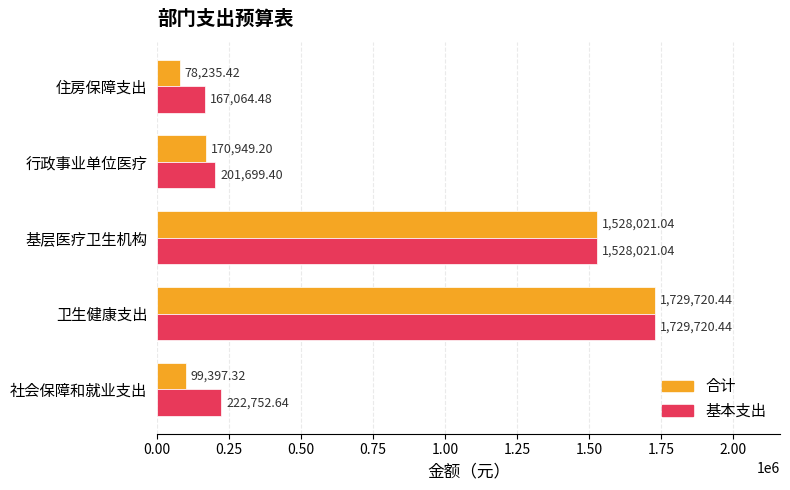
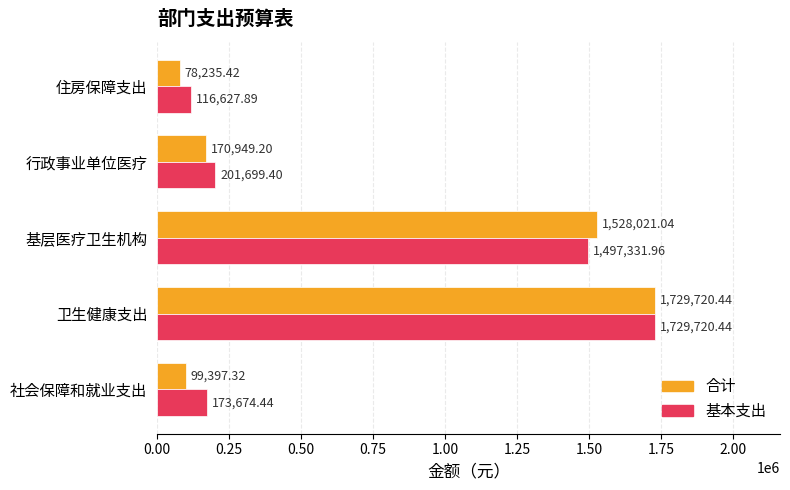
基本支出, 住房保障支出: 167,064.48 -> 116,627.89
基本支出, 基层医疗卫生机构: 1,528,021.04 -> 1,497,331.96
基本支出, 社会保障和就业支出: 222,752.64 -> 173,674.44
